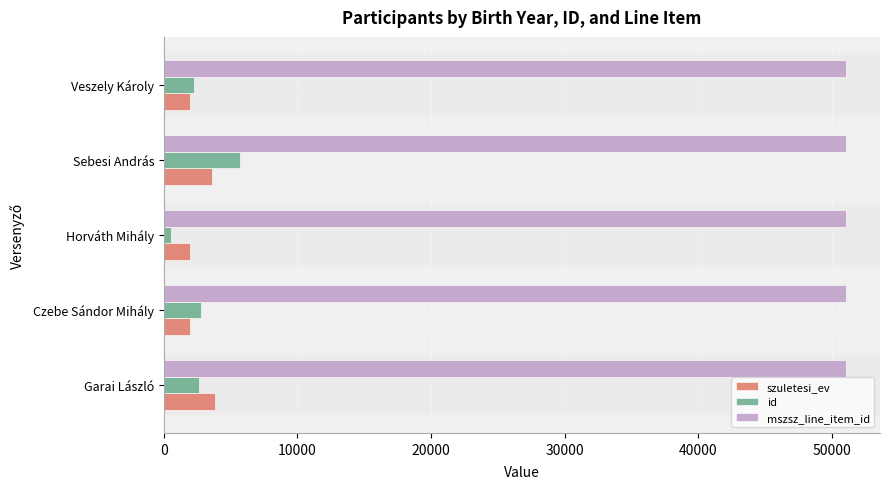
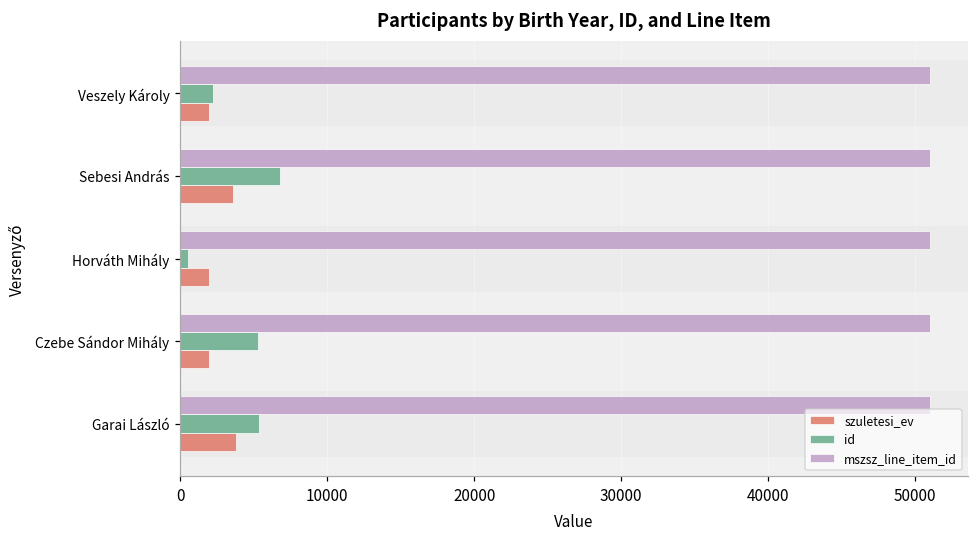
id, Sebesi András: 5700 -> 6800
id, Czebe Sándor Mihály: 2800 -> 5300
id, Garai László: 2600 -> 5300
